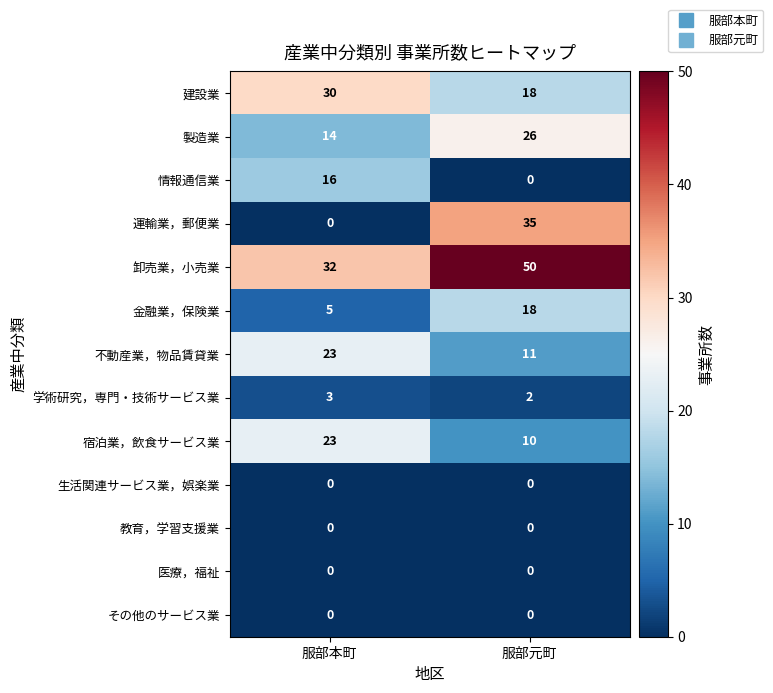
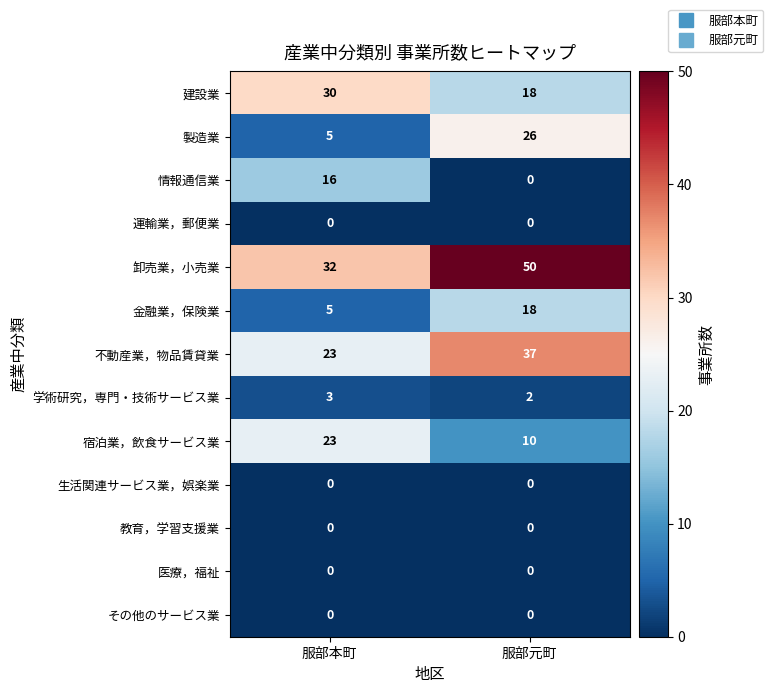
製造業, 服部本町: 14 -> 5
運輸業，郵便業, 服部元町: 35 -> 0
不動産業，物品賃貸業, 服部元町: 11 -> 37
